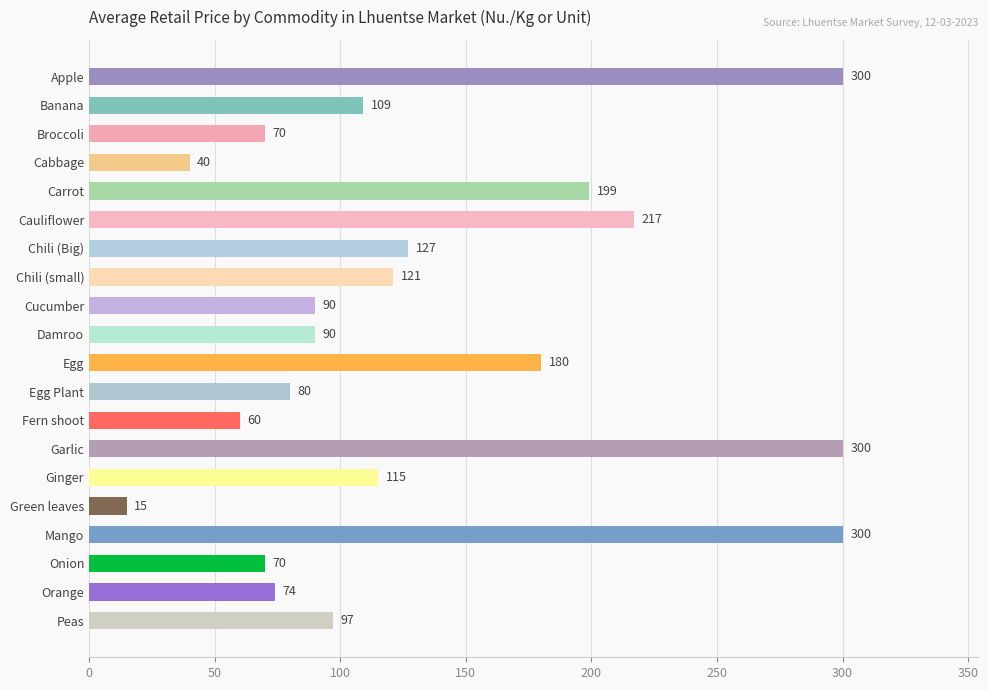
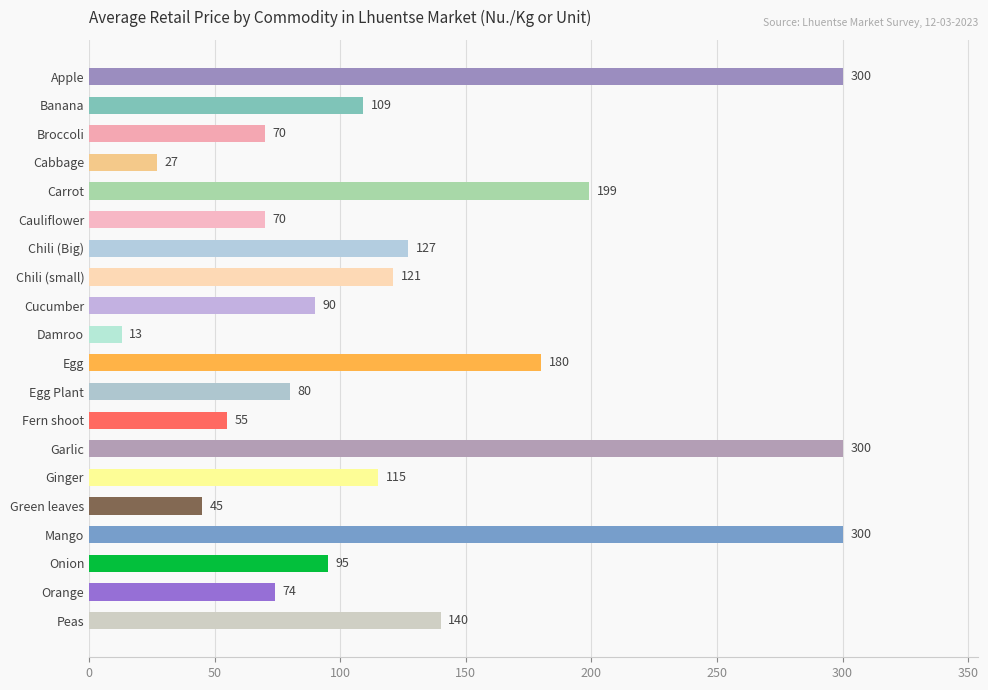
Cabbage: 40 -> 27
Cauliflower: 217 -> 70
Damroo: 90 -> 13
Fern shoot: 60 -> 55
Green leaves: 15 -> 45
Onion: 70 -> 95
Peas: 97 -> 140
